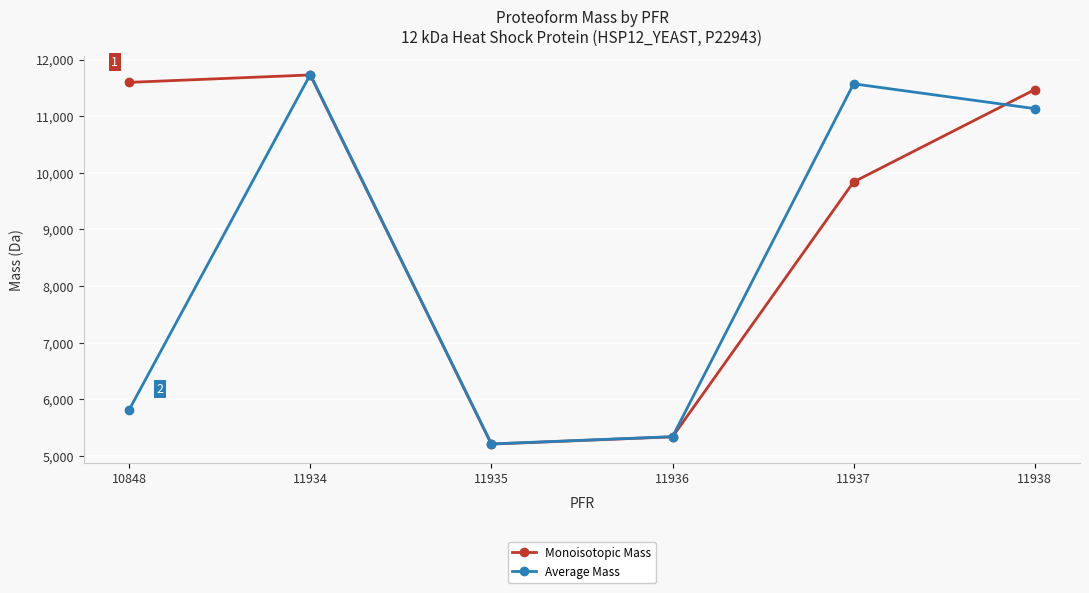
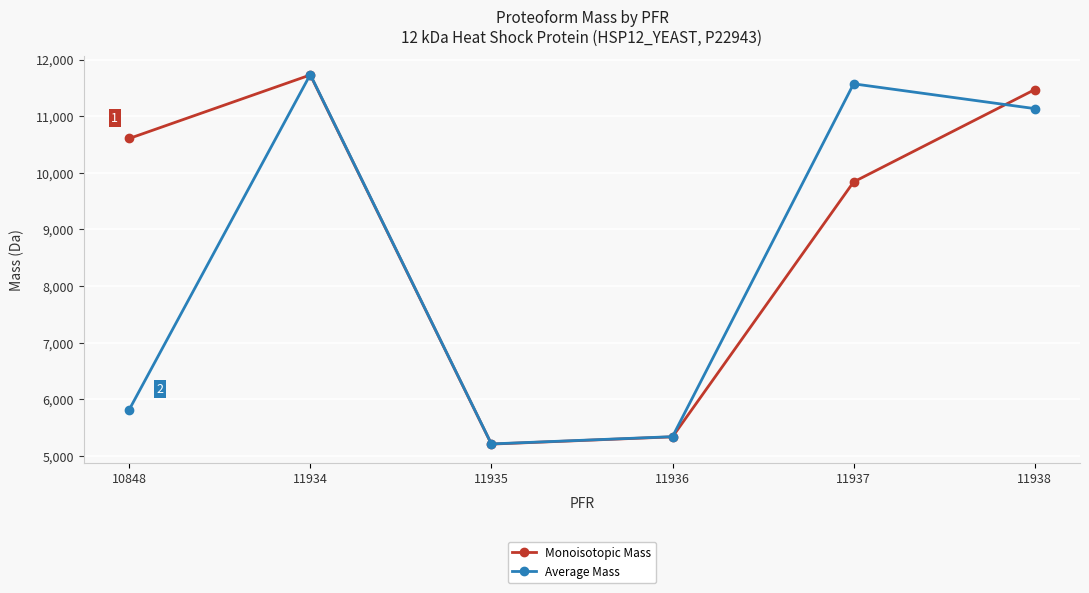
Monoisotopic Mass, 10848: 11,600 -> 10,600
